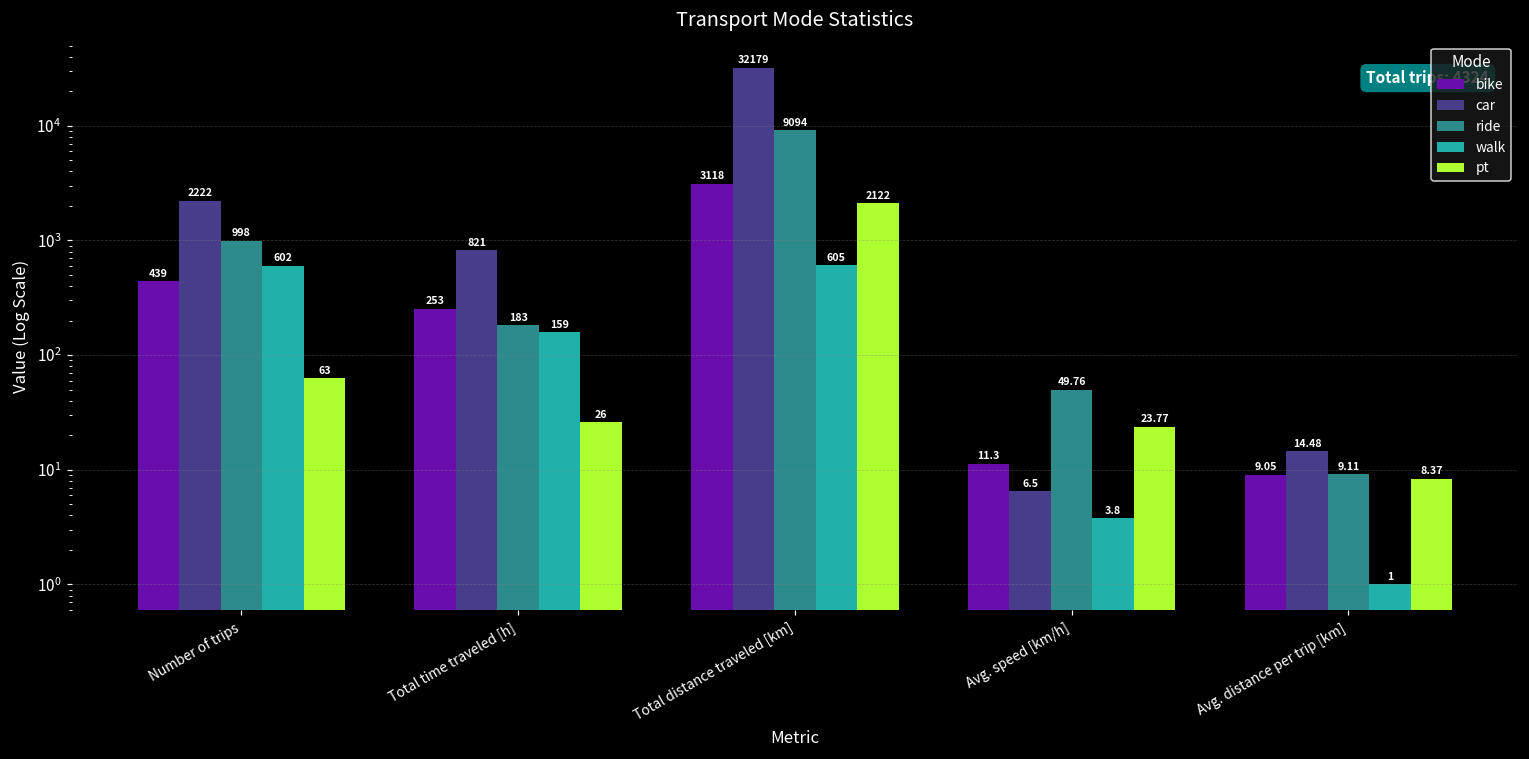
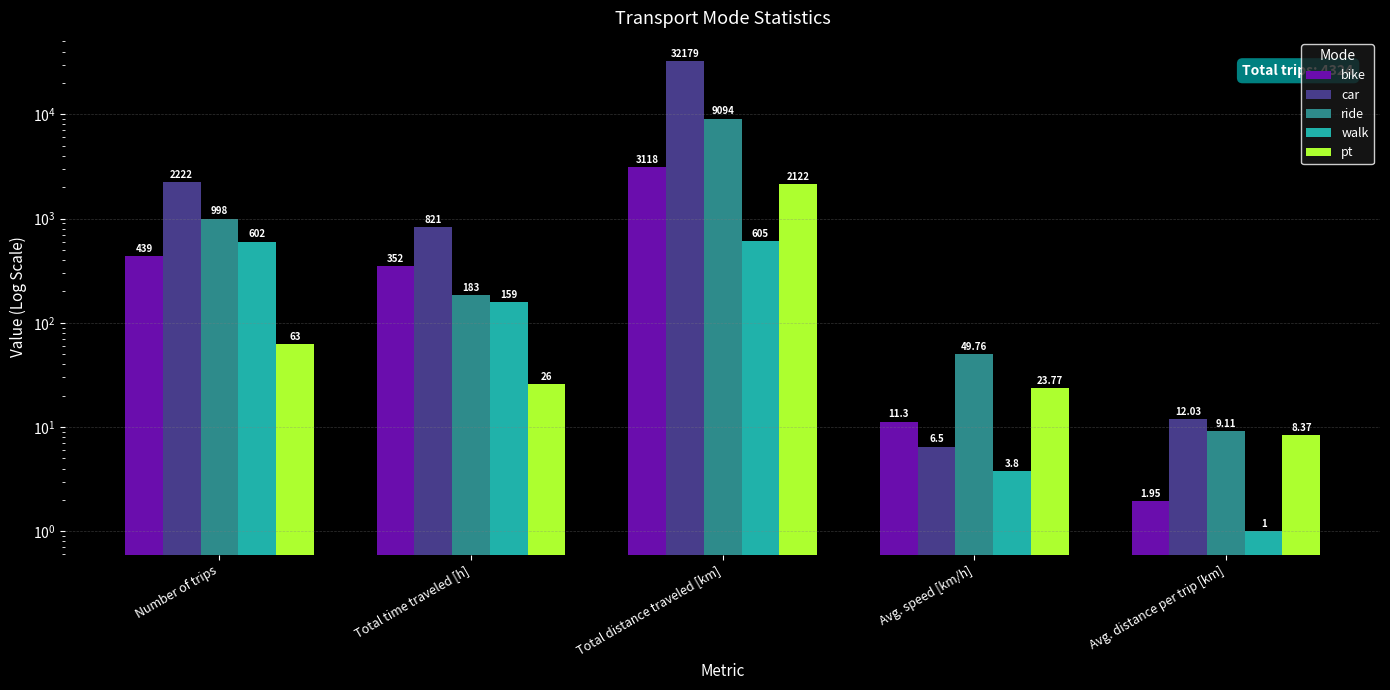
bike, Total time traveled [h]: 253 -> 352
bike, Avg. distance per trip [km]: 9.05 -> 1.95
car, Avg. distance per trip [km]: 14.48 -> 12.03
